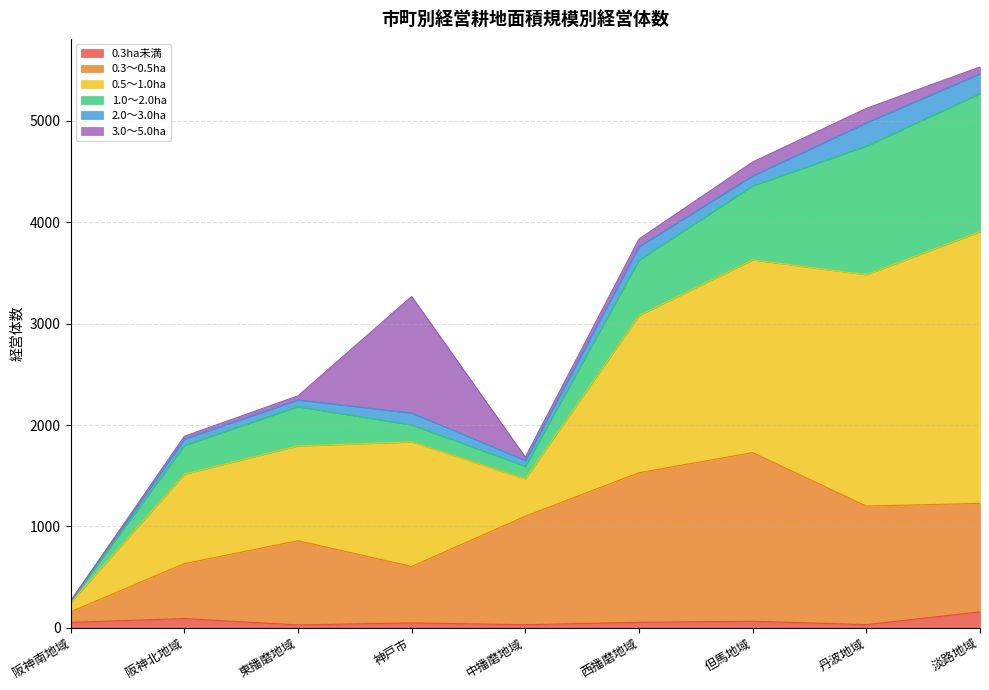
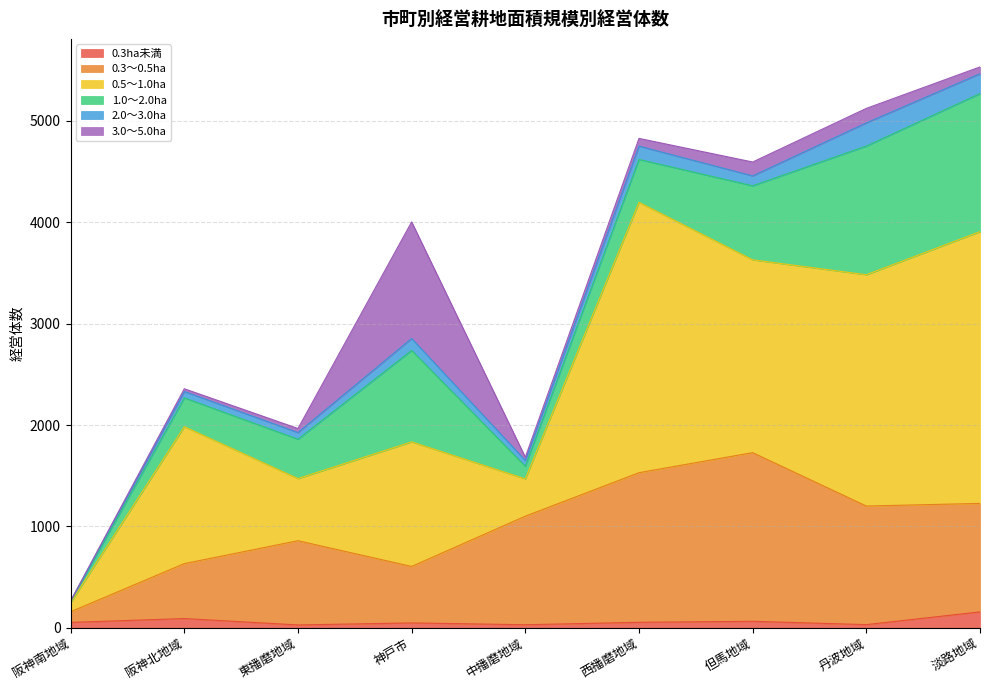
0.5～1.0ha, 阪神北地域: 880 -> 1350
0.5～1.0ha, 東播磨地域: 940 -> 610
1.0～2.0ha, 神戸市: 170 -> 900
0.5～1.0ha, 西播磨地域: 1550 -> 2670
1.0～2.0ha, 西播磨地域: 550 -> 420
